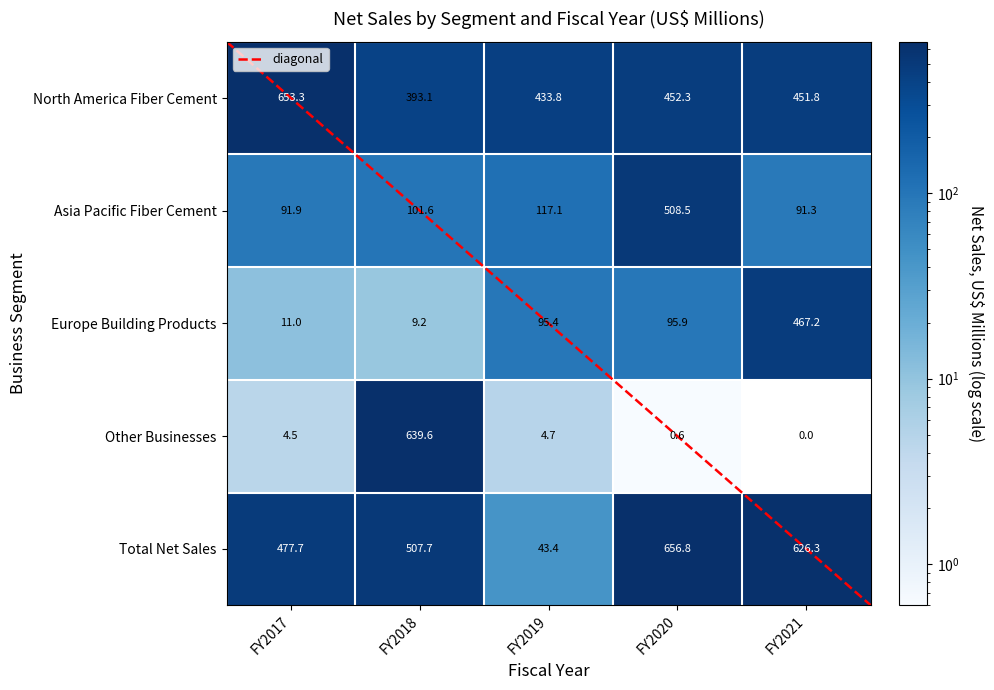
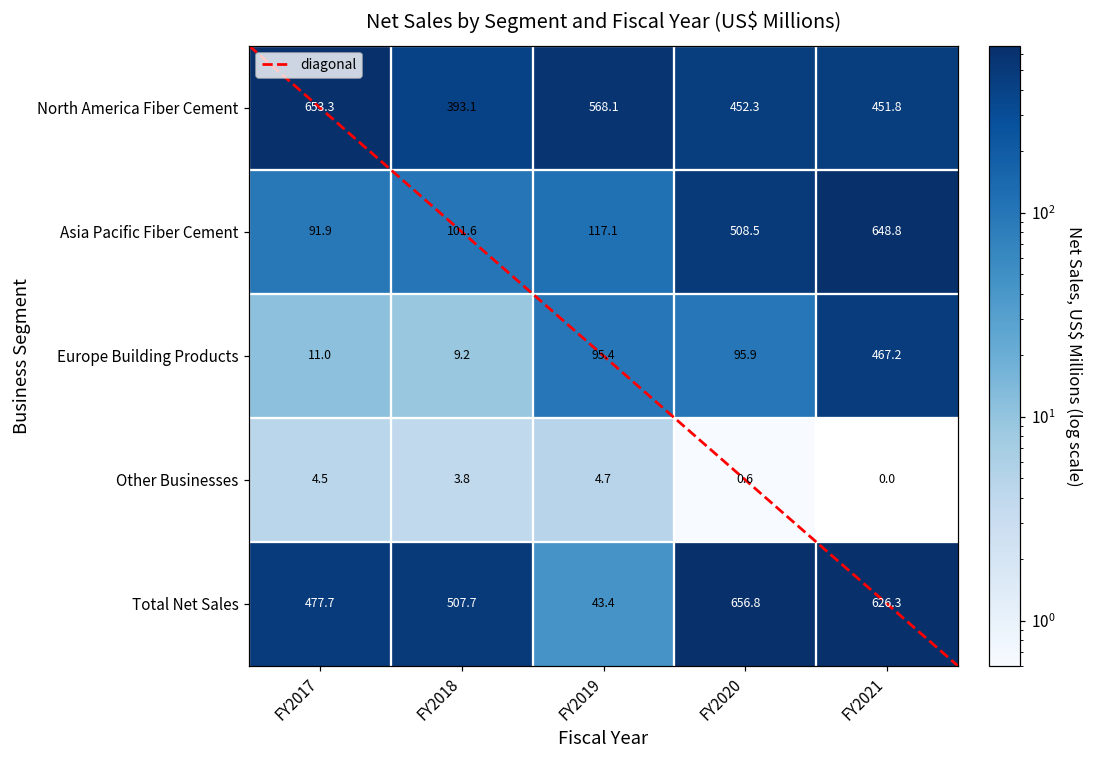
North America Fiber Cement, FY2019: 433.8 -> 568.1
Asia Pacific Fiber Cement, FY2021: 91.3 -> 648.8
Other Businesses, FY2018: 639.6 -> 3.8
